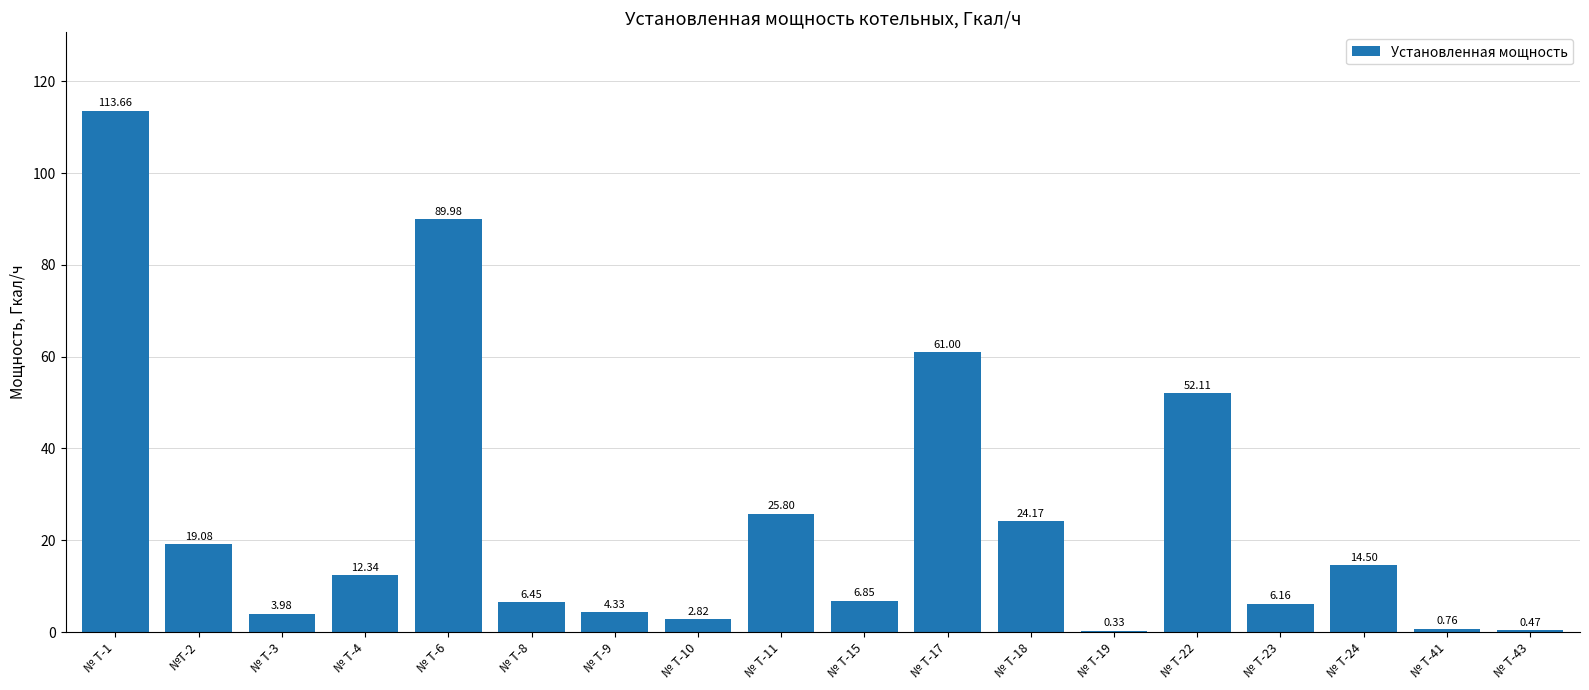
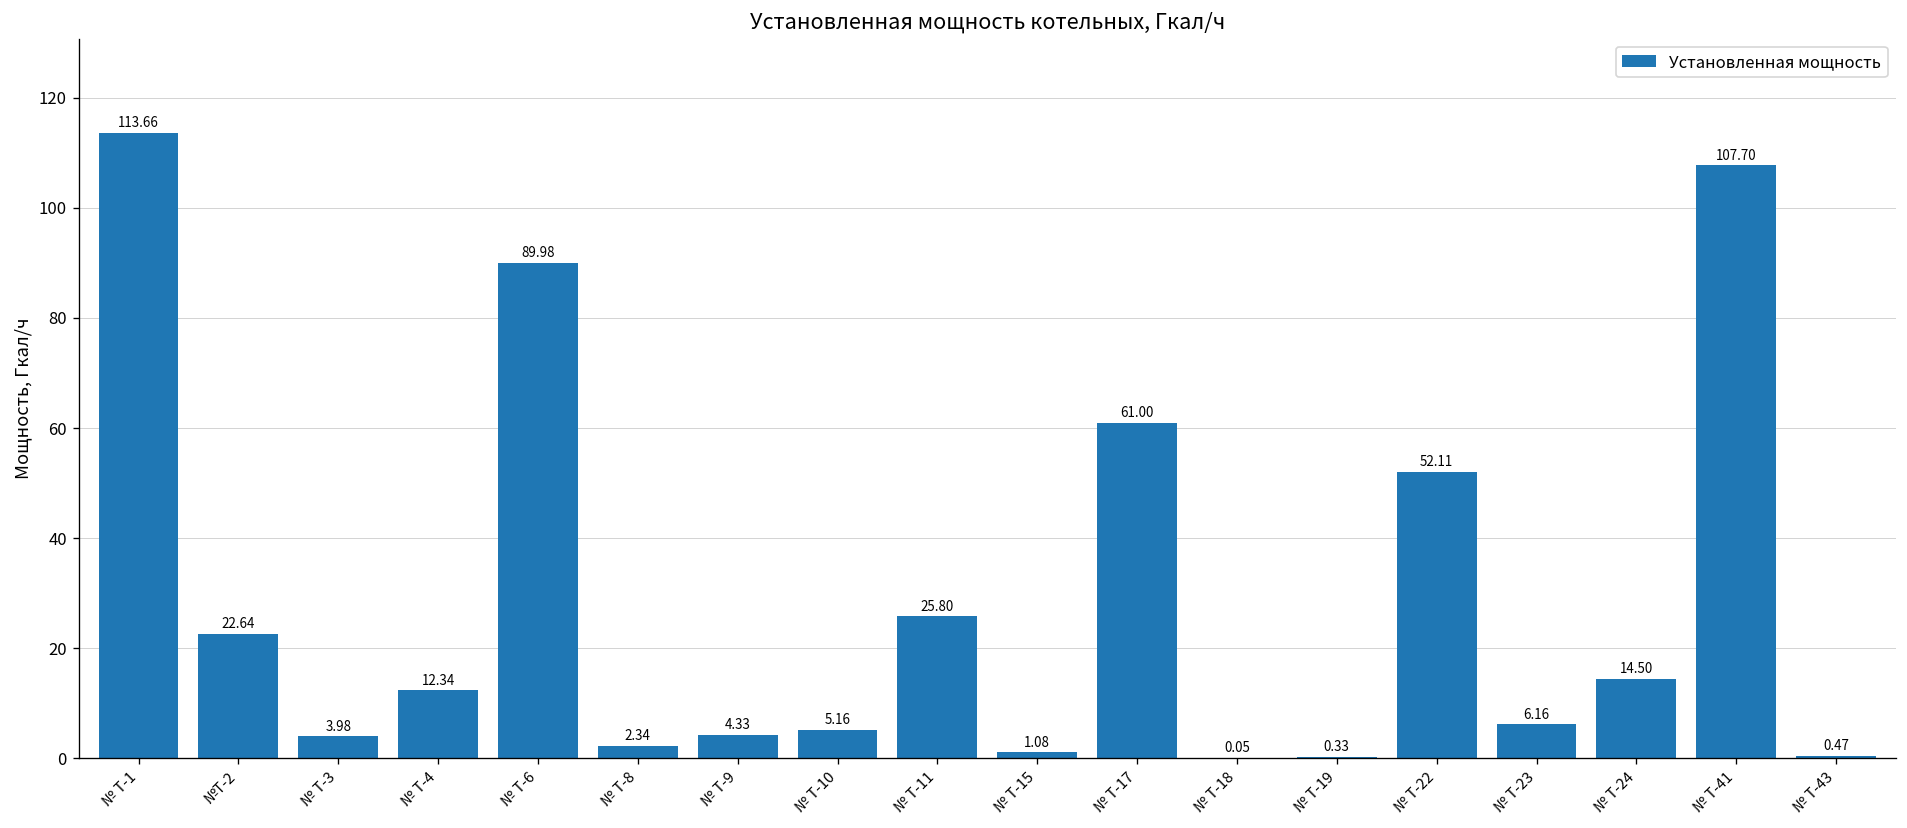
№Т-2: 19.08 -> 22.64
№ Т-8: 6.45 -> 2.34
№ Т-10: 2.82 -> 5.16
№ Т-15: 6.85 -> 1.08
№ Т-18: 24.17 -> 0.05
№ Т-41: 0.76 -> 107.70
